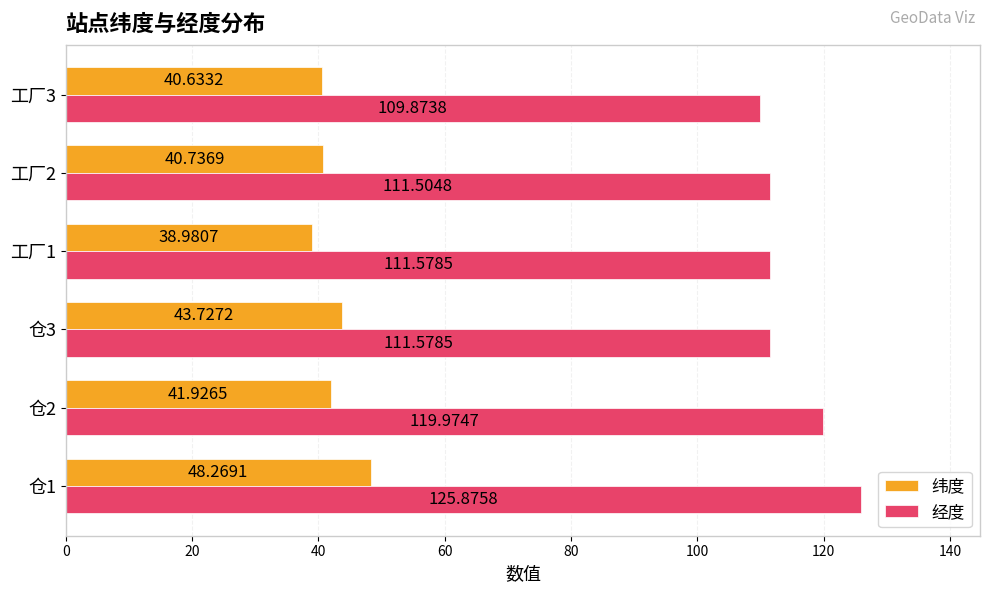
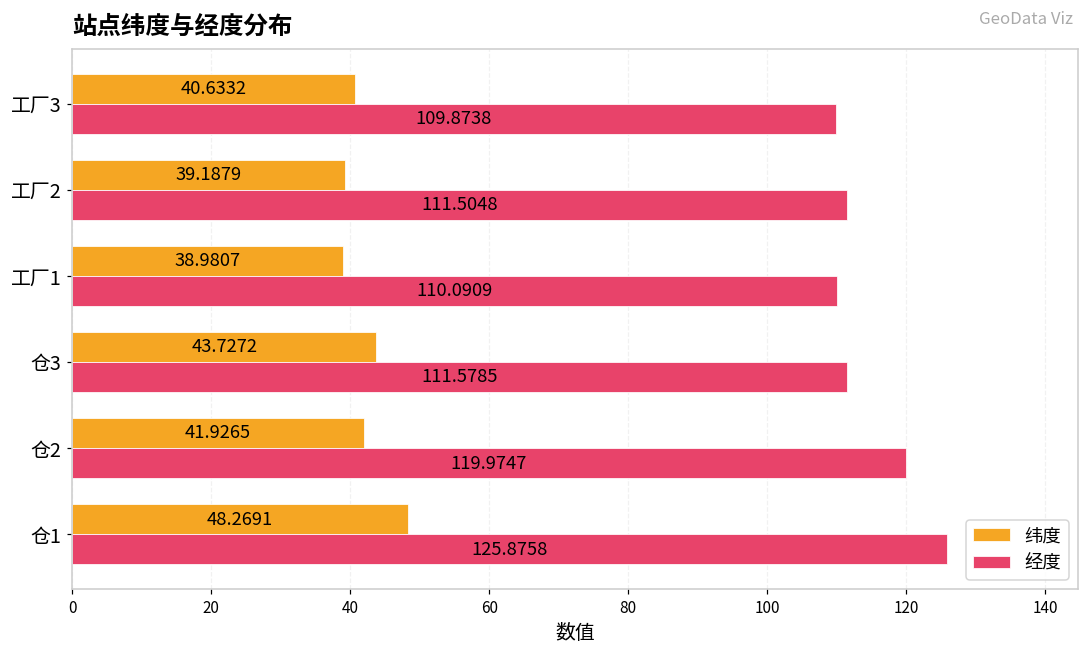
纬度, 工厂2: 40.7369 -> 39.1879
经度, 工厂1: 111.5785 -> 110.0909
